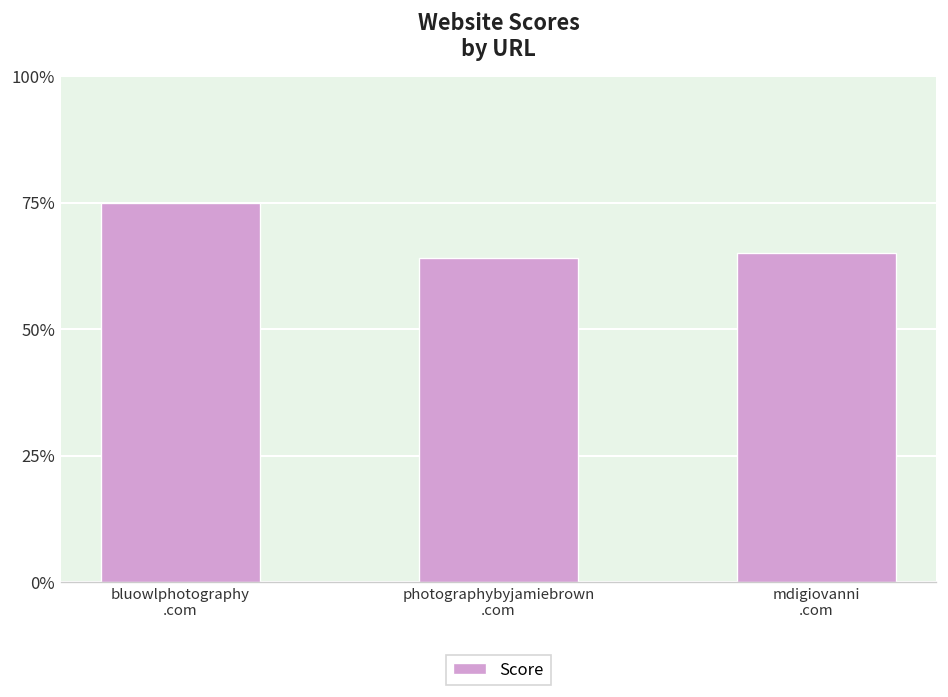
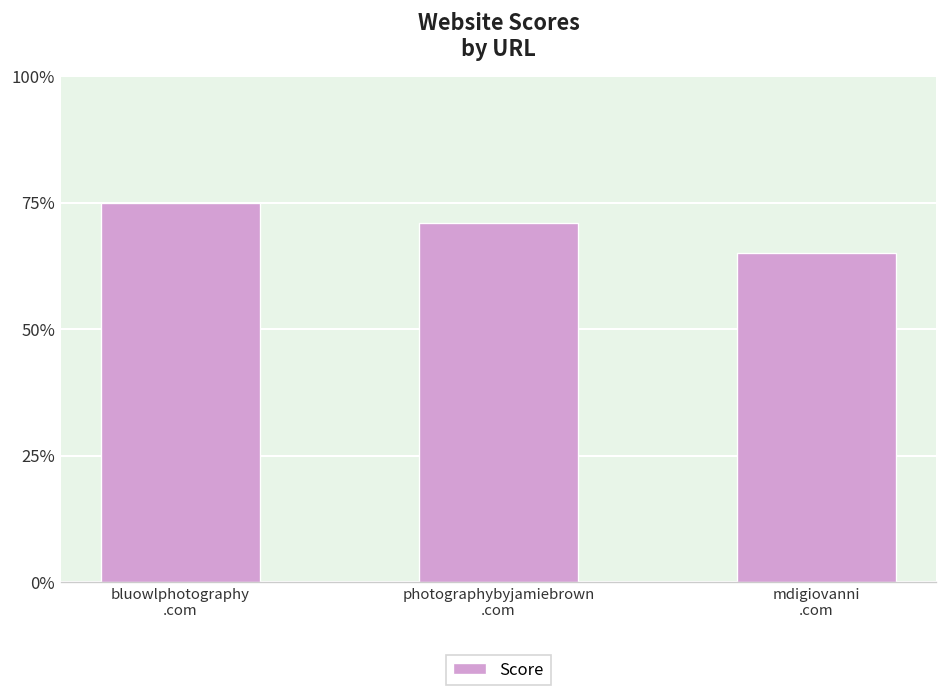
photographybyjamiebrown .com: 64% -> 71%
